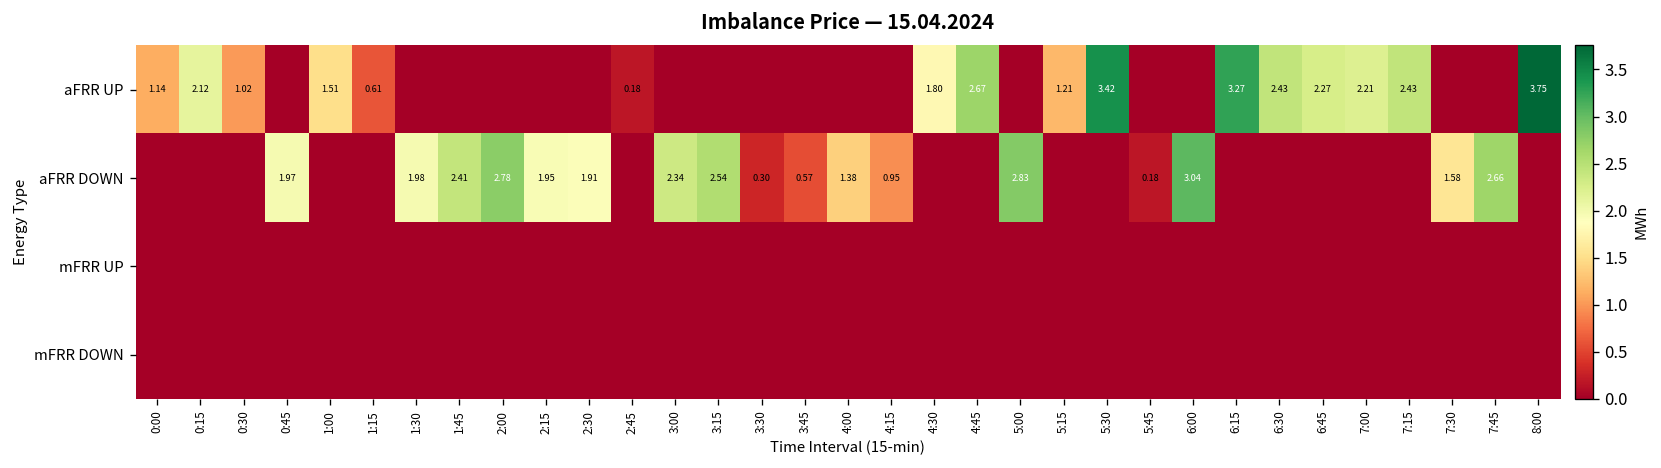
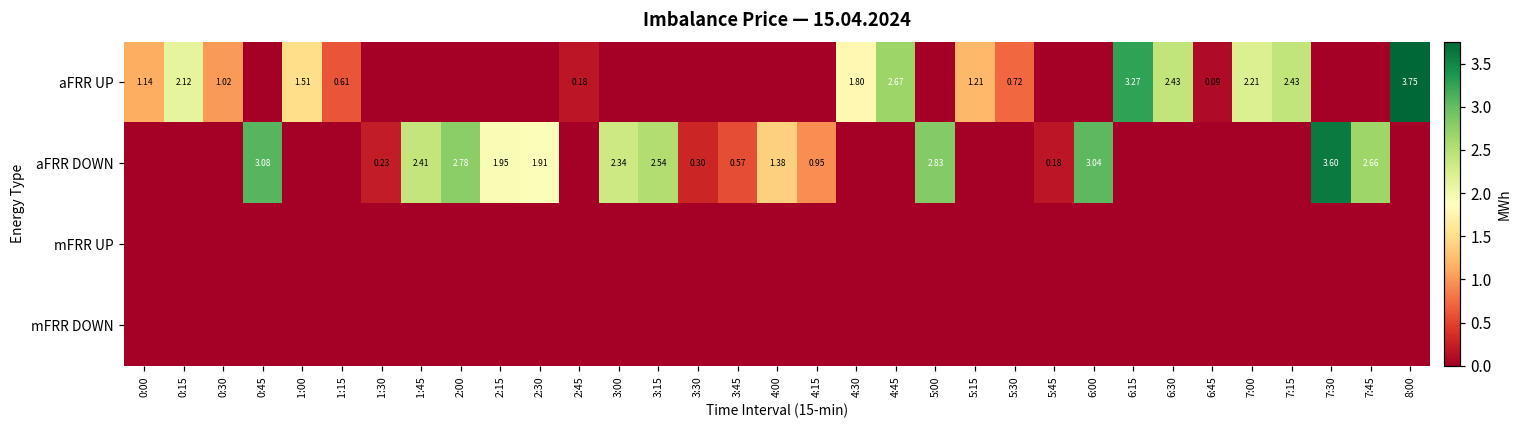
aFRR UP, 5:30: 3.42 -> 0.72
aFRR UP, 6:45: 2.27 -> 0.09
aFRR DOWN, 0:45: 1.97 -> 3.08
aFRR DOWN, 1:30: 1.98 -> 0.23
aFRR DOWN, 7:30: 1.58 -> 3.60
